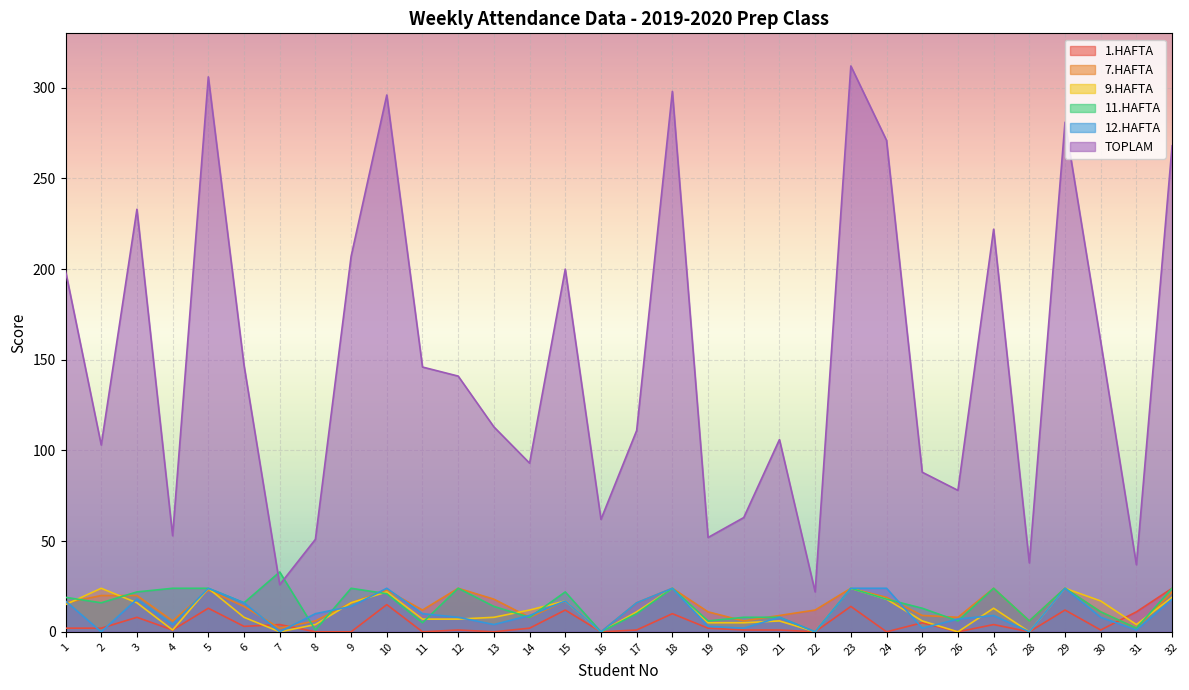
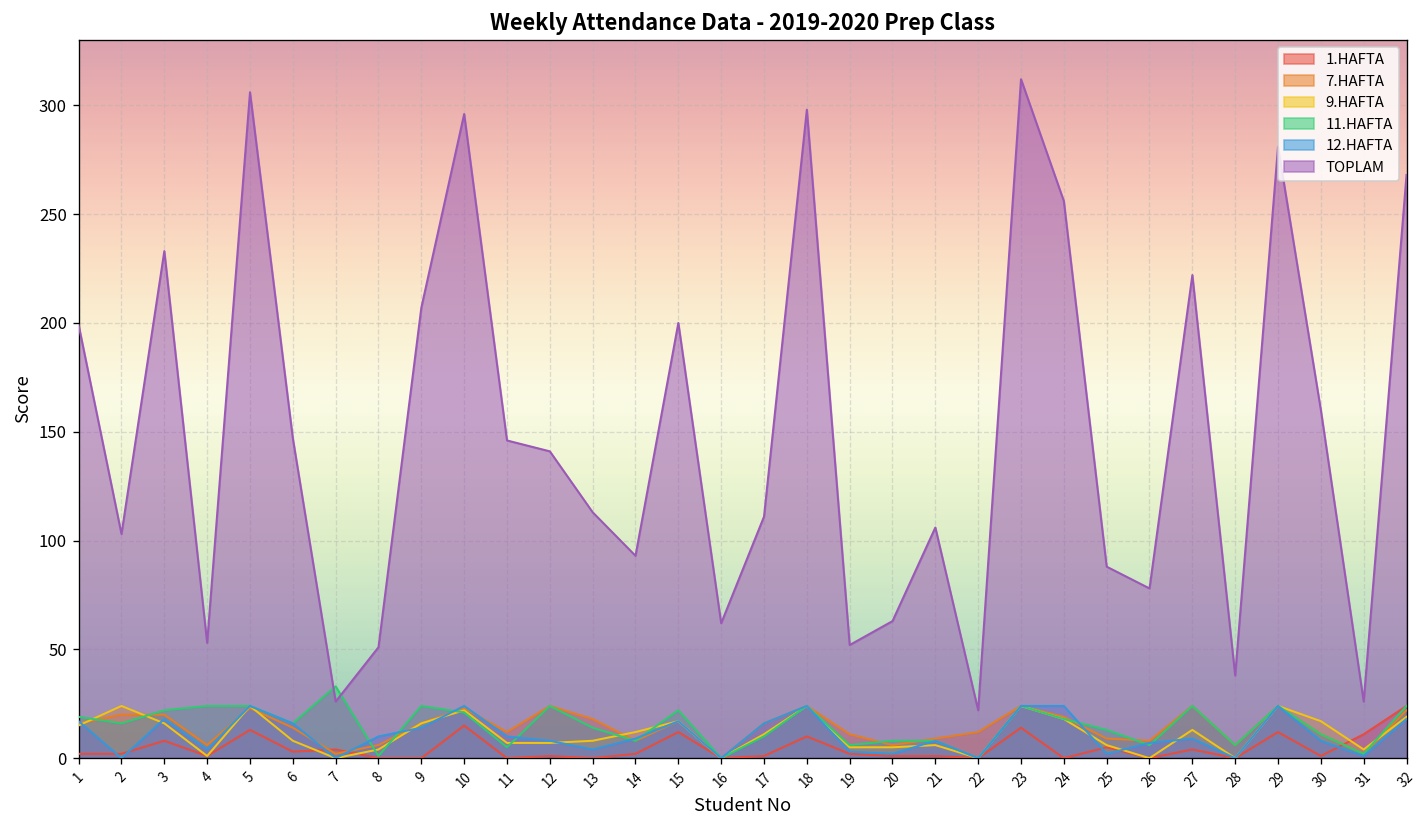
TOPLAM, 24: 271 -> 256
TOPLAM, 31: 37 -> 26
